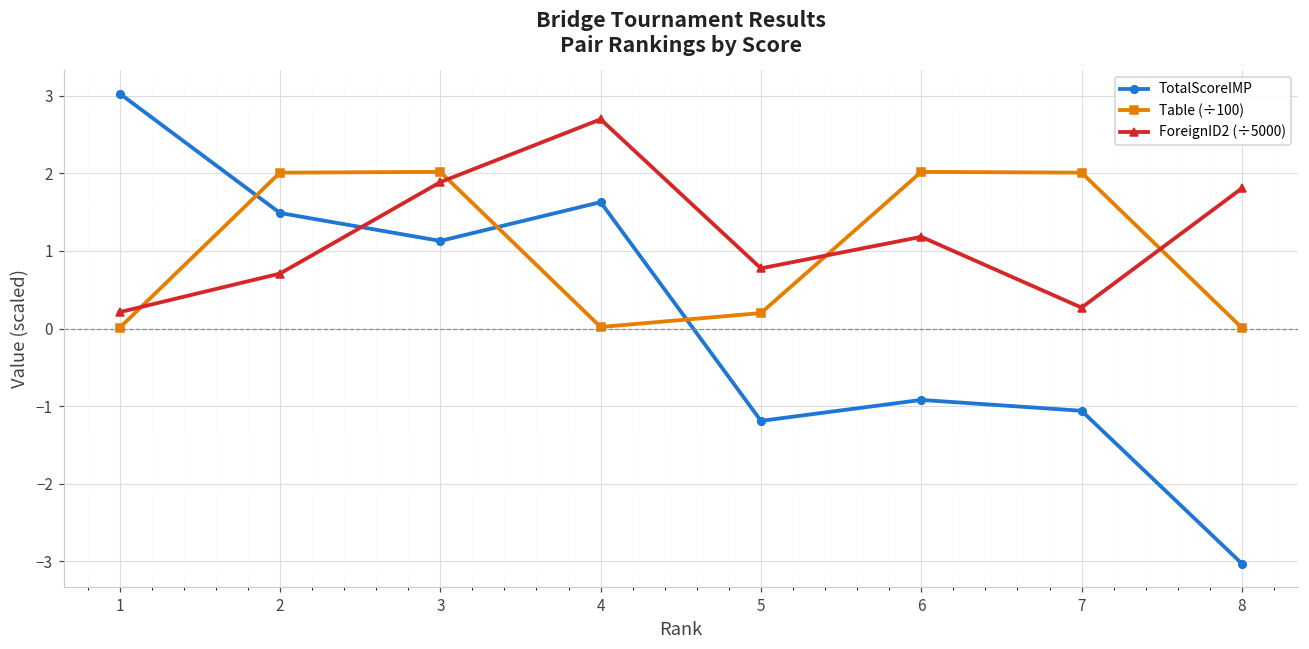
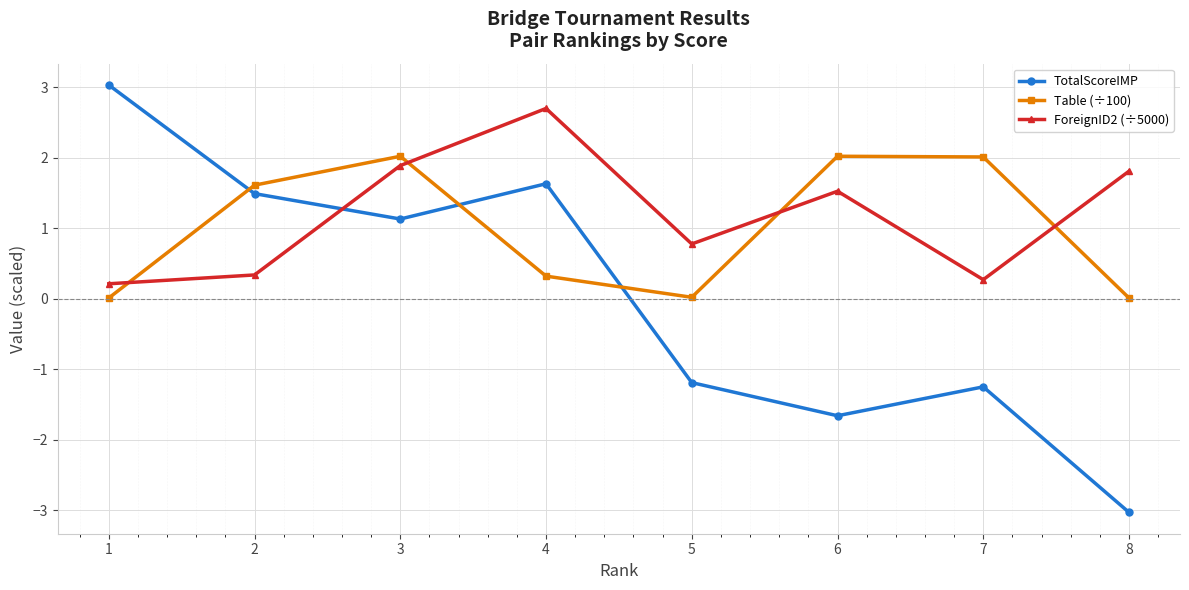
Table (÷100), 2: 2.0 -> 1.6
ForeignID2 (÷5000), 2: 0.7 -> 0.3
Table (÷100), 4: 0.0 -> 0.3
Table (÷100), 5: 0.2 -> 0.0
TotalScoreIMP, 6: -0.9 -> -1.7
ForeignID2 (÷5000), 6: 1.2 -> 1.5
TotalScoreIMP, 7: -1.1 -> -1.3
